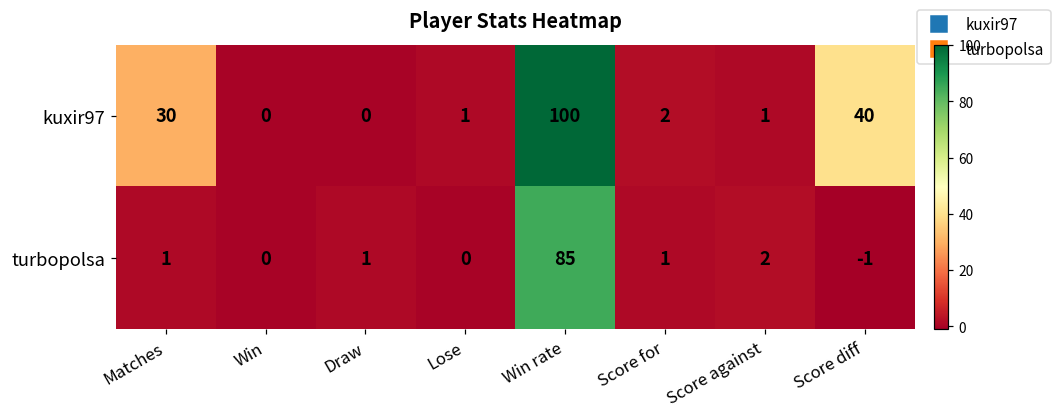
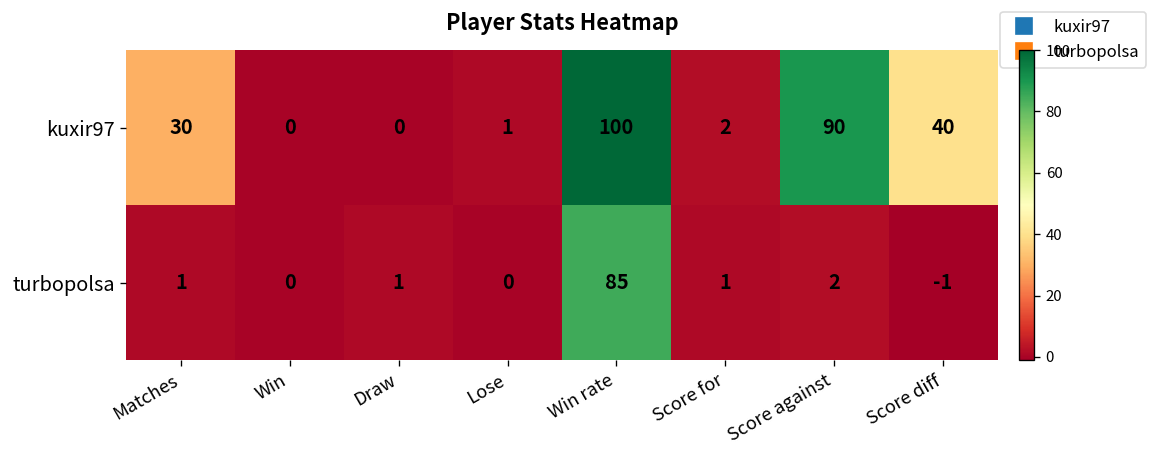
kuxir97, Score against: 1 -> 90
